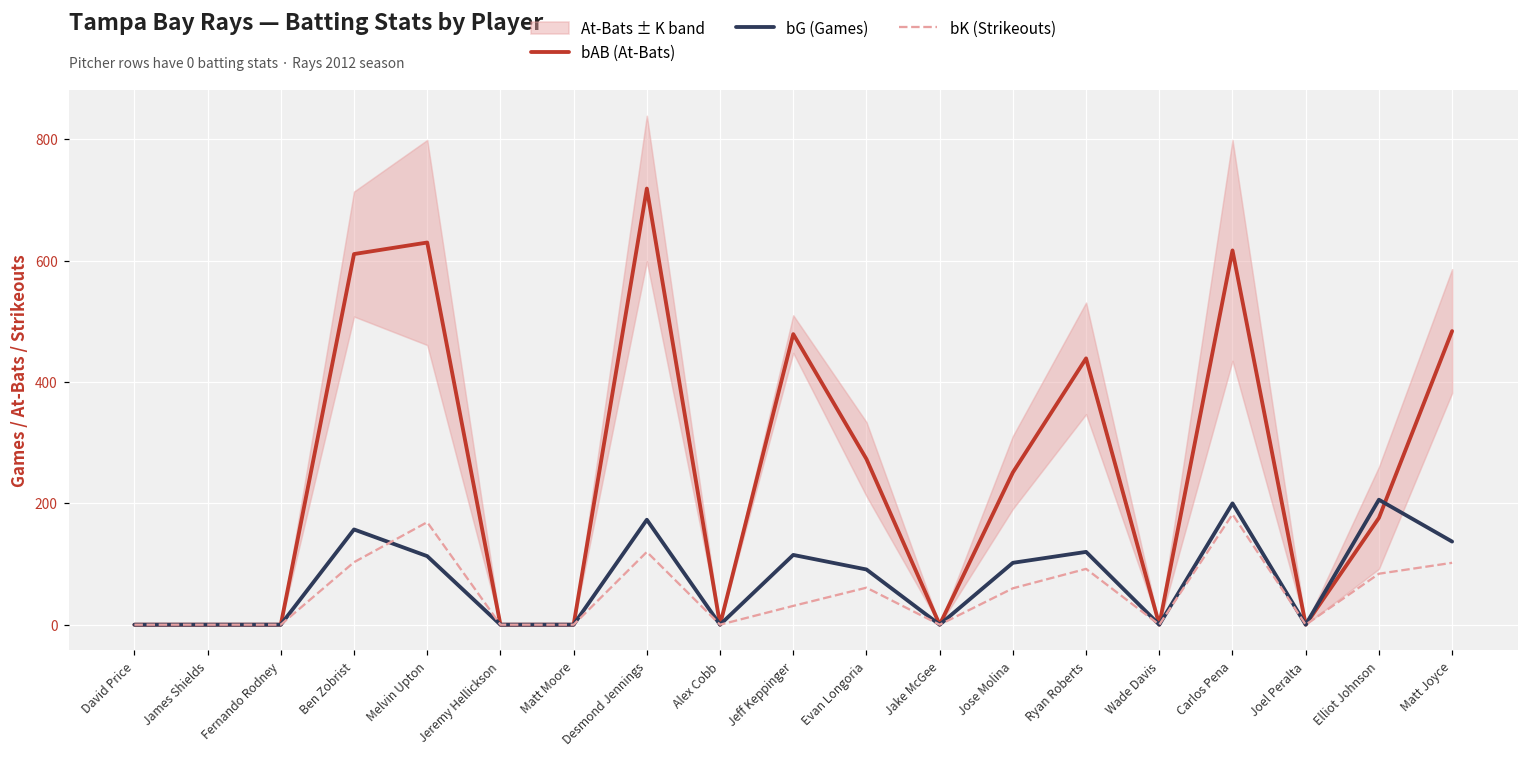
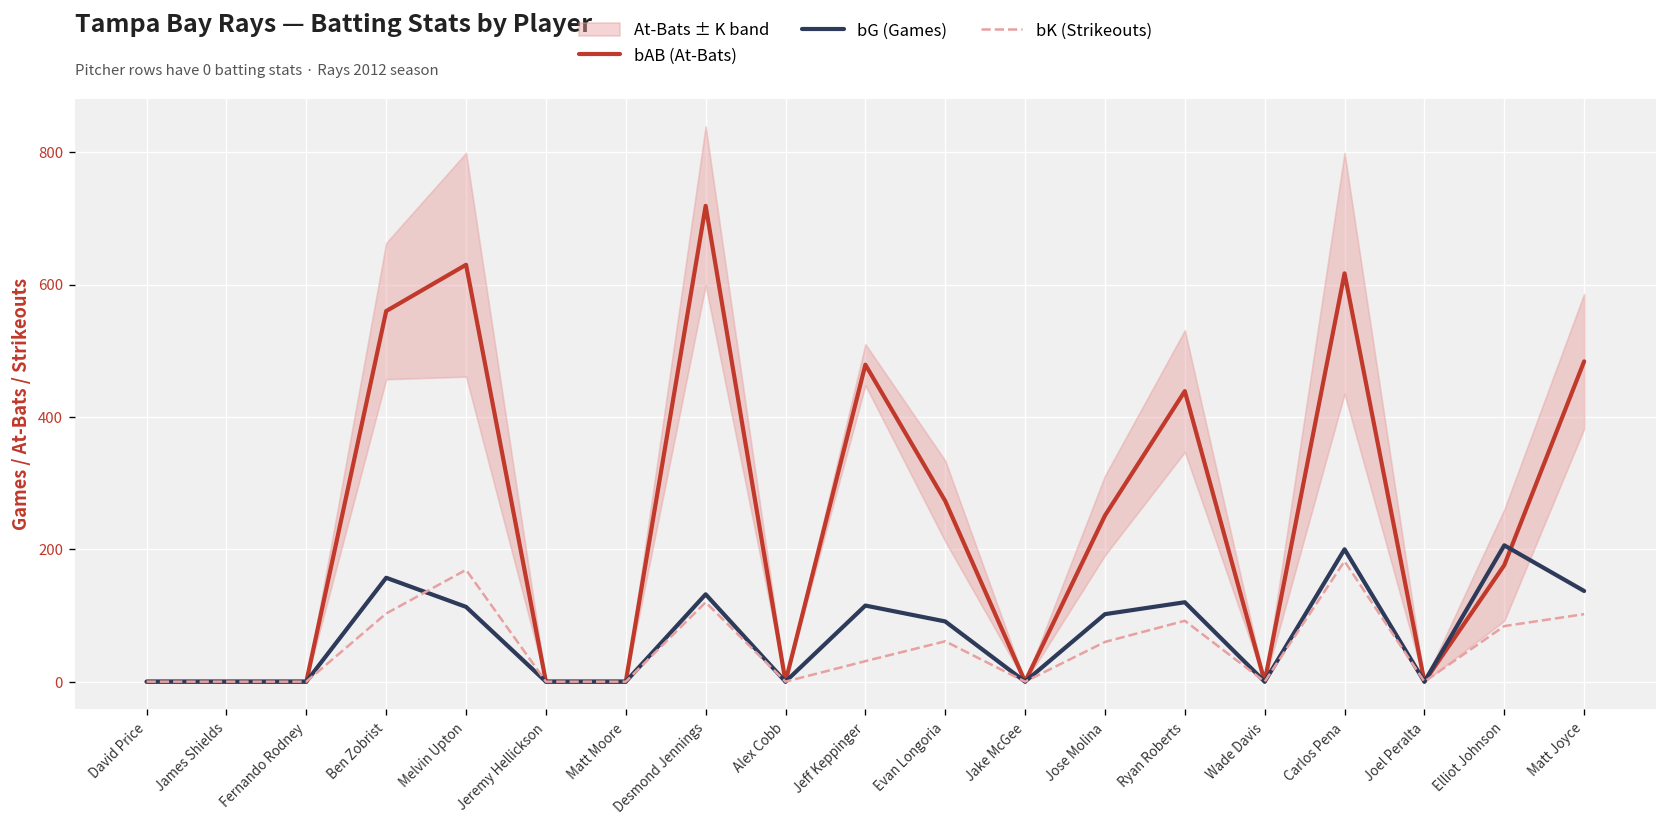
bAB (At-Bats), Ben Zobrist: 610 -> 560
bG (Games), Desmond Jennings: 170 -> 130
